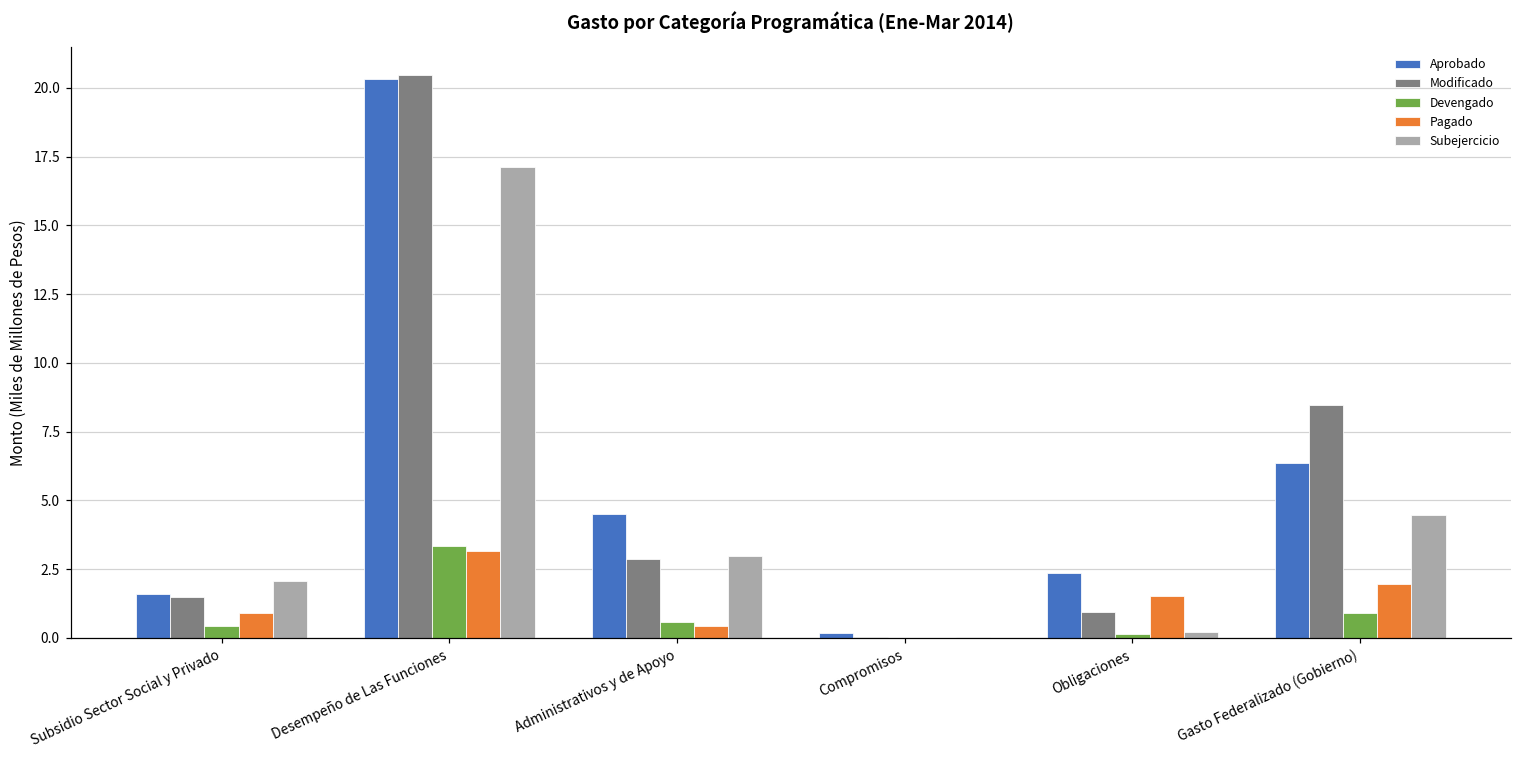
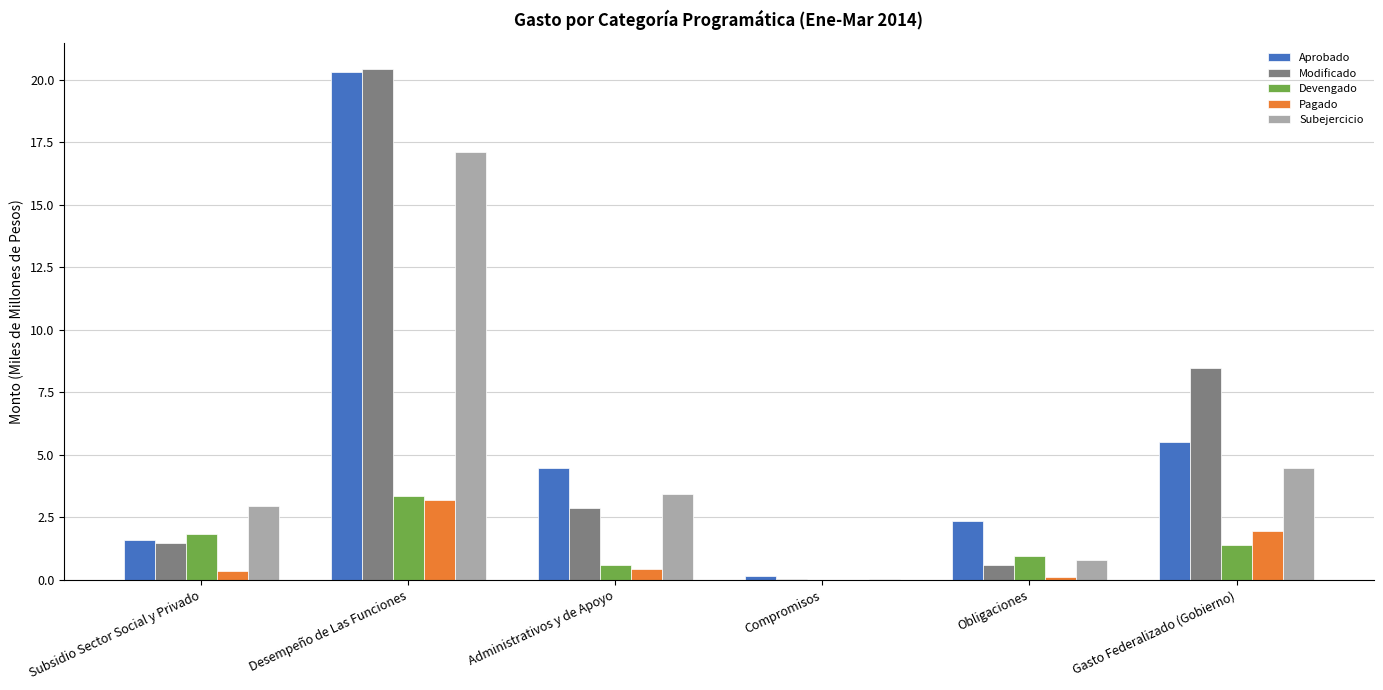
Devengado, Subsidio Sector Social y Privado: 0.4 -> 1.8
Pagado, Subsidio Sector Social y Privado: 0.9 -> 0.4
Subejercicio, Subsidio Sector Social y Privado: 2.1 -> 2.9
Subejercicio, Administrativos y de Apoyo: 3.0 -> 3.4
Modificado, Obligaciones: 0.9 -> 0.6
Devengado, Obligaciones: 0.1 -> 1.0
Pagado, Obligaciones: 1.5 -> 0.1
Subejercicio, Obligaciones: 0.2 -> 0.8
Aprobado, Gasto Federalizado (Gobierno): 6.3 -> 5.5
Devengado, Gasto Federalizado (Gobierno): 0.9 -> 1.4
